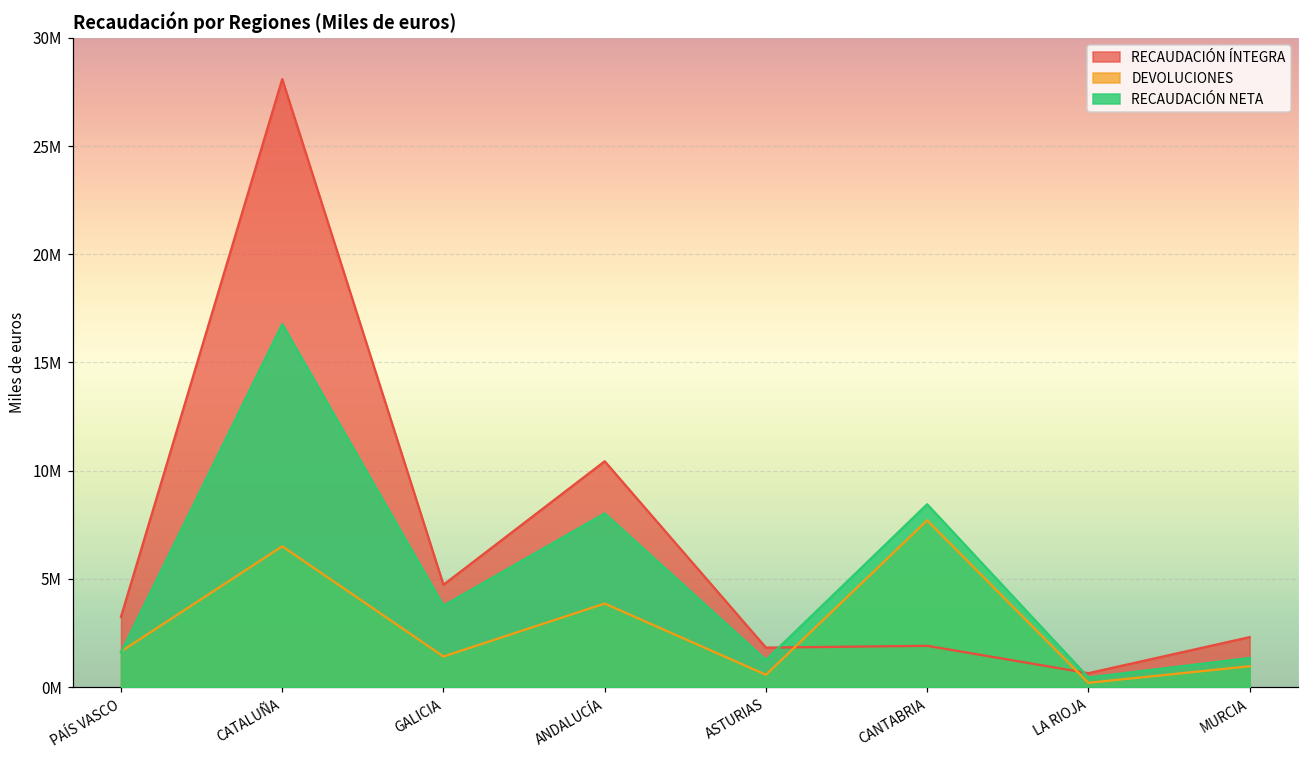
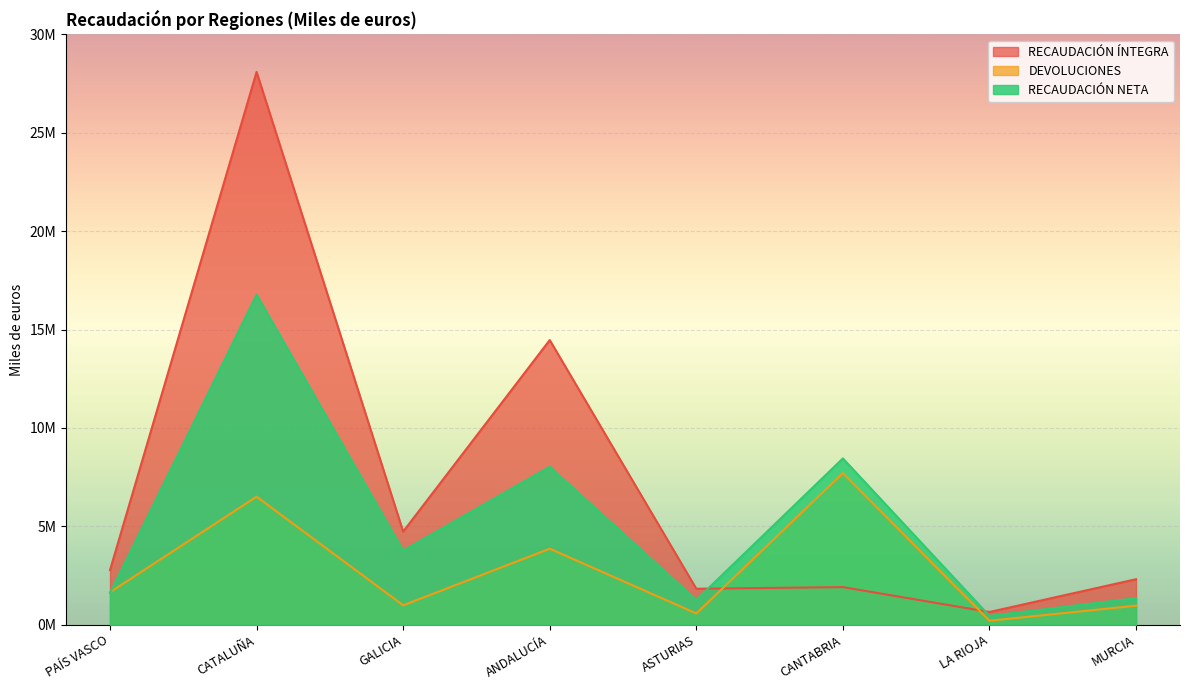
RECAUDACIÓN ÍNTEGRA, PAÍS VASCO: 3300000 -> 2800000
DEVOLUCIONES, GALICIA: 1400000 -> 1000000
RECAUDACIÓN ÍNTEGRA, ANDALUCÍA: 10400000 -> 14500000
